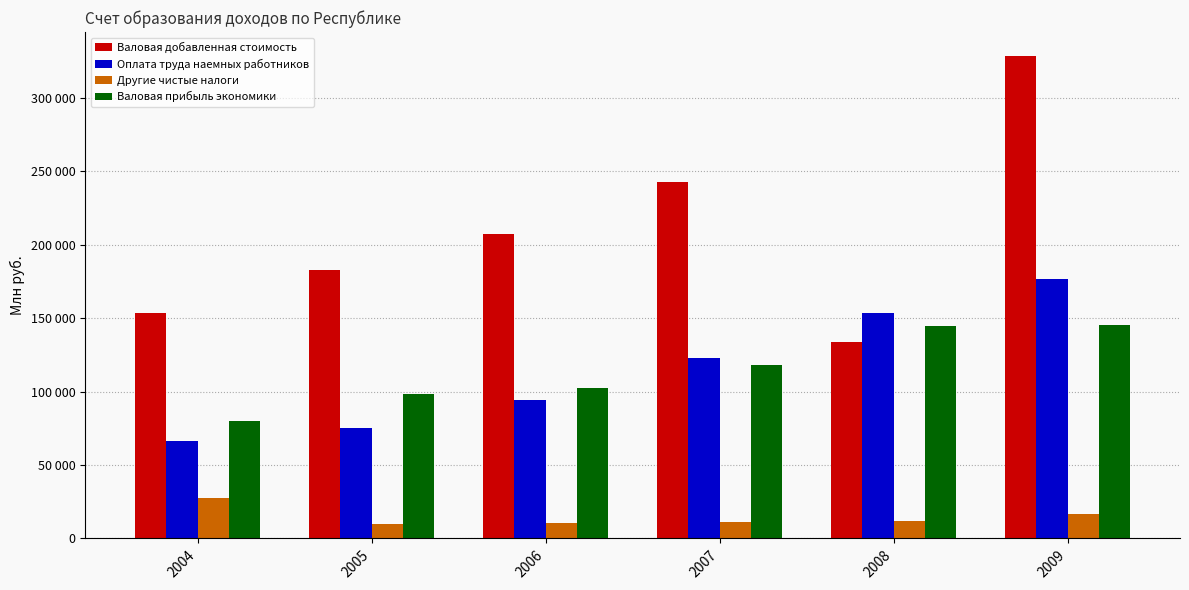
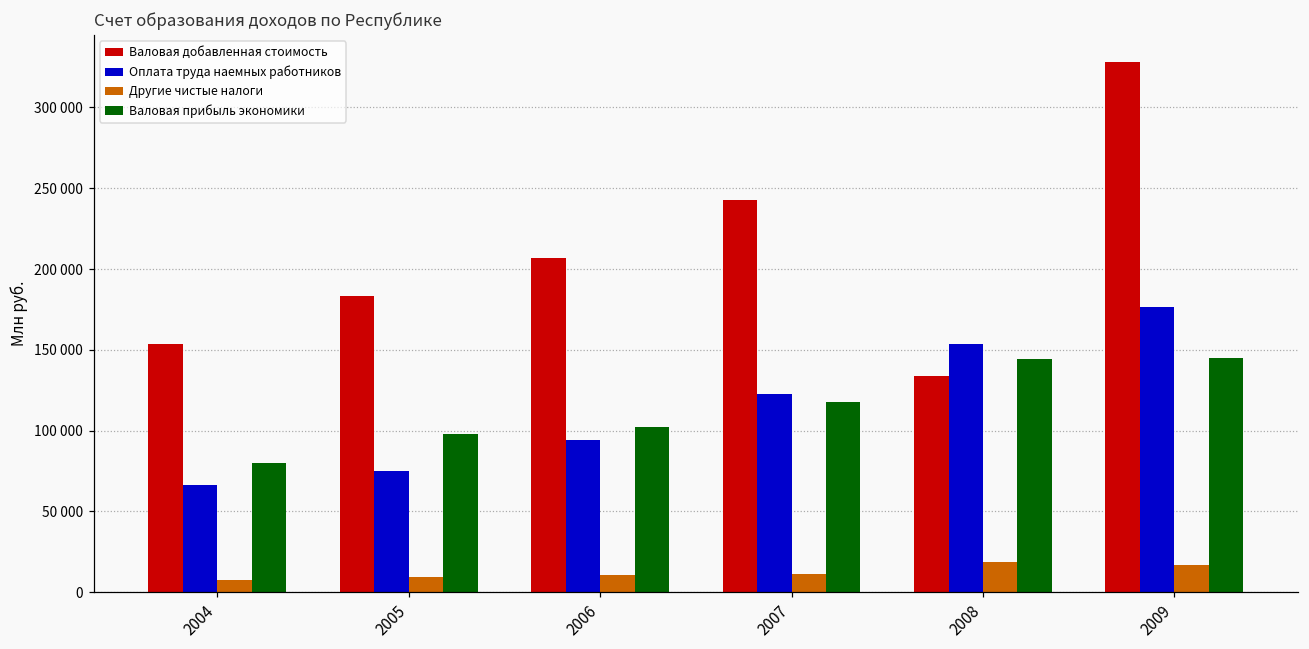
Другие чистые налоги, 2004: 28000 -> 7000
Другие чистые налоги, 2008: 12000 -> 19000
